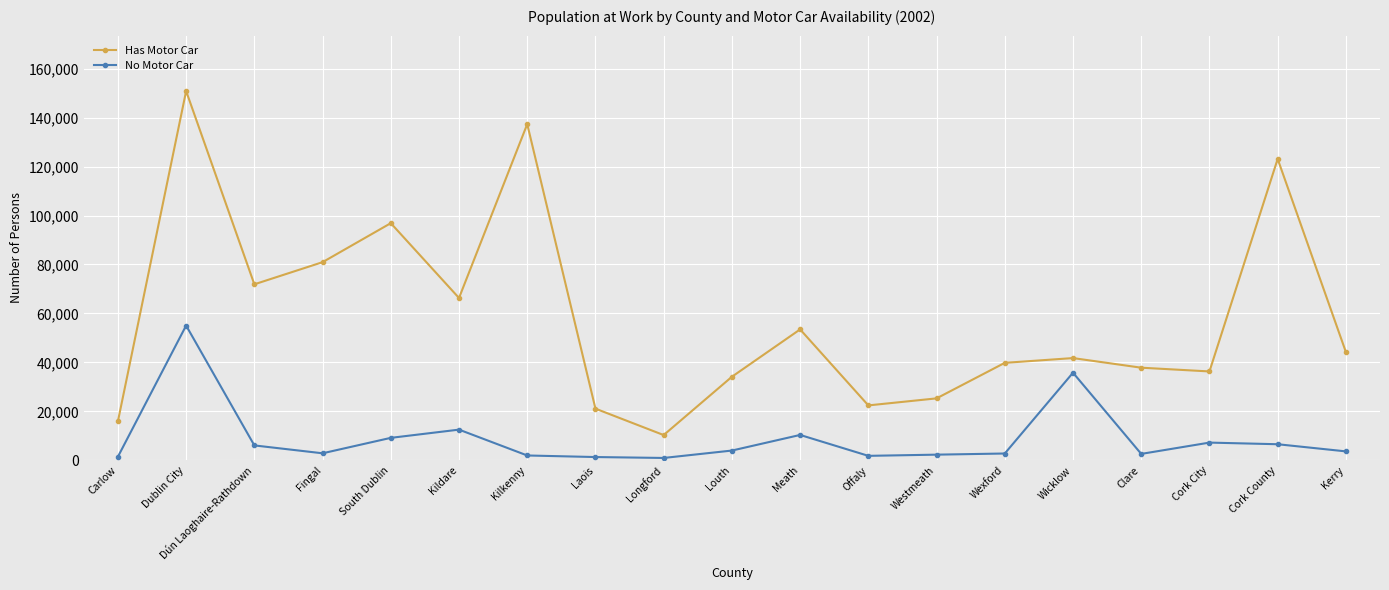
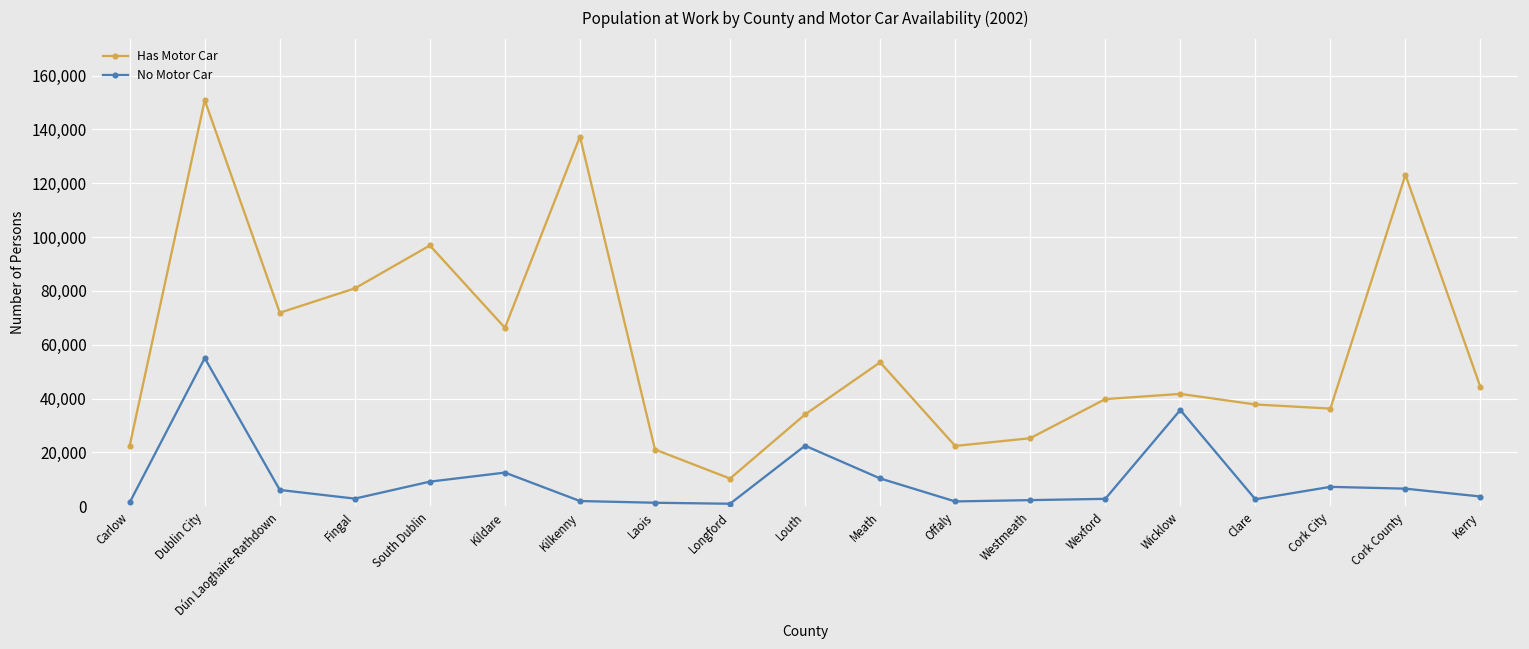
Has Motor Car, Carlow: 16,000 -> 23,000
No Motor Car, Louth: 4,000 -> 23,000
